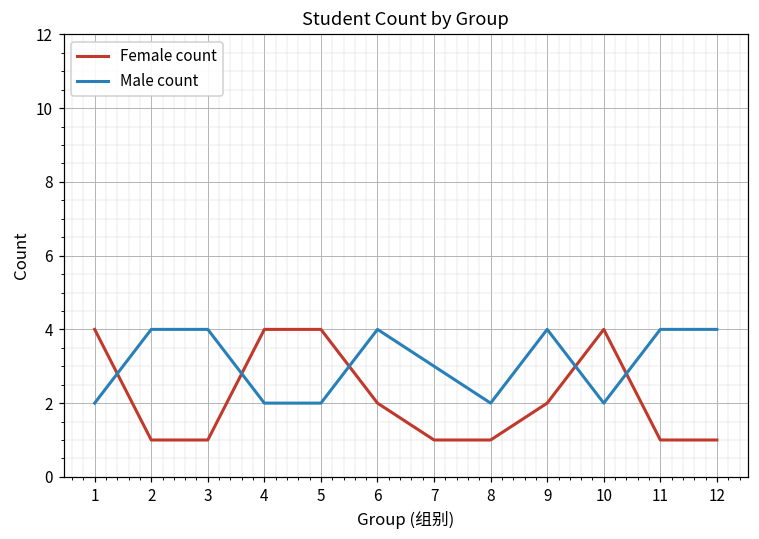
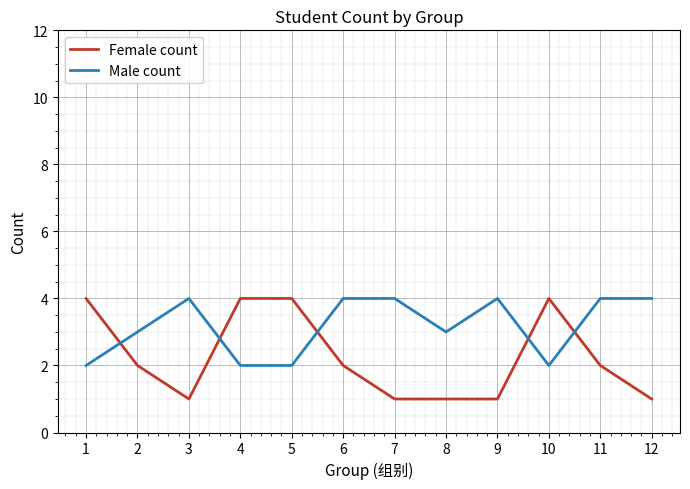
Female count, 2: 1 -> 2
Male count, 2: 4 -> 3
Male count, 7: 3 -> 4
Male count, 8: 2 -> 3
Female count, 9: 2 -> 1
Female count, 11: 1 -> 2
